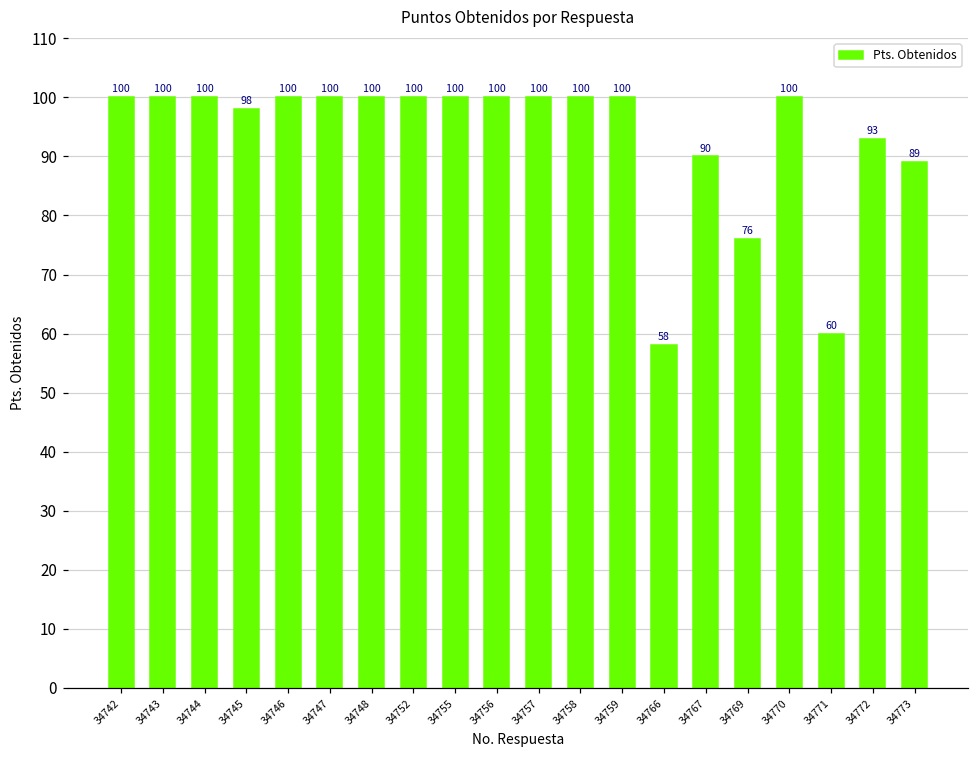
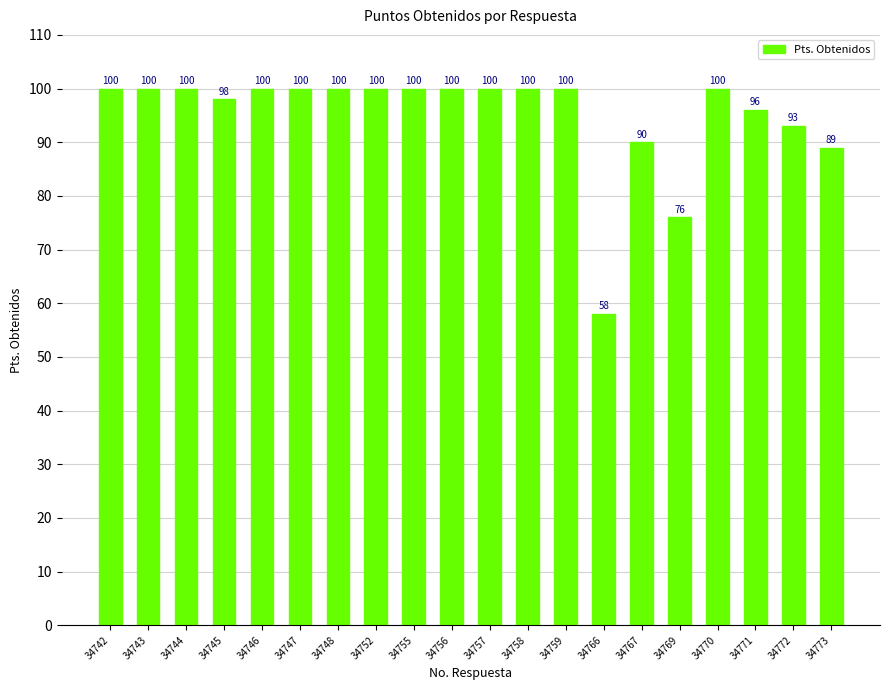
34771: 60 -> 96
